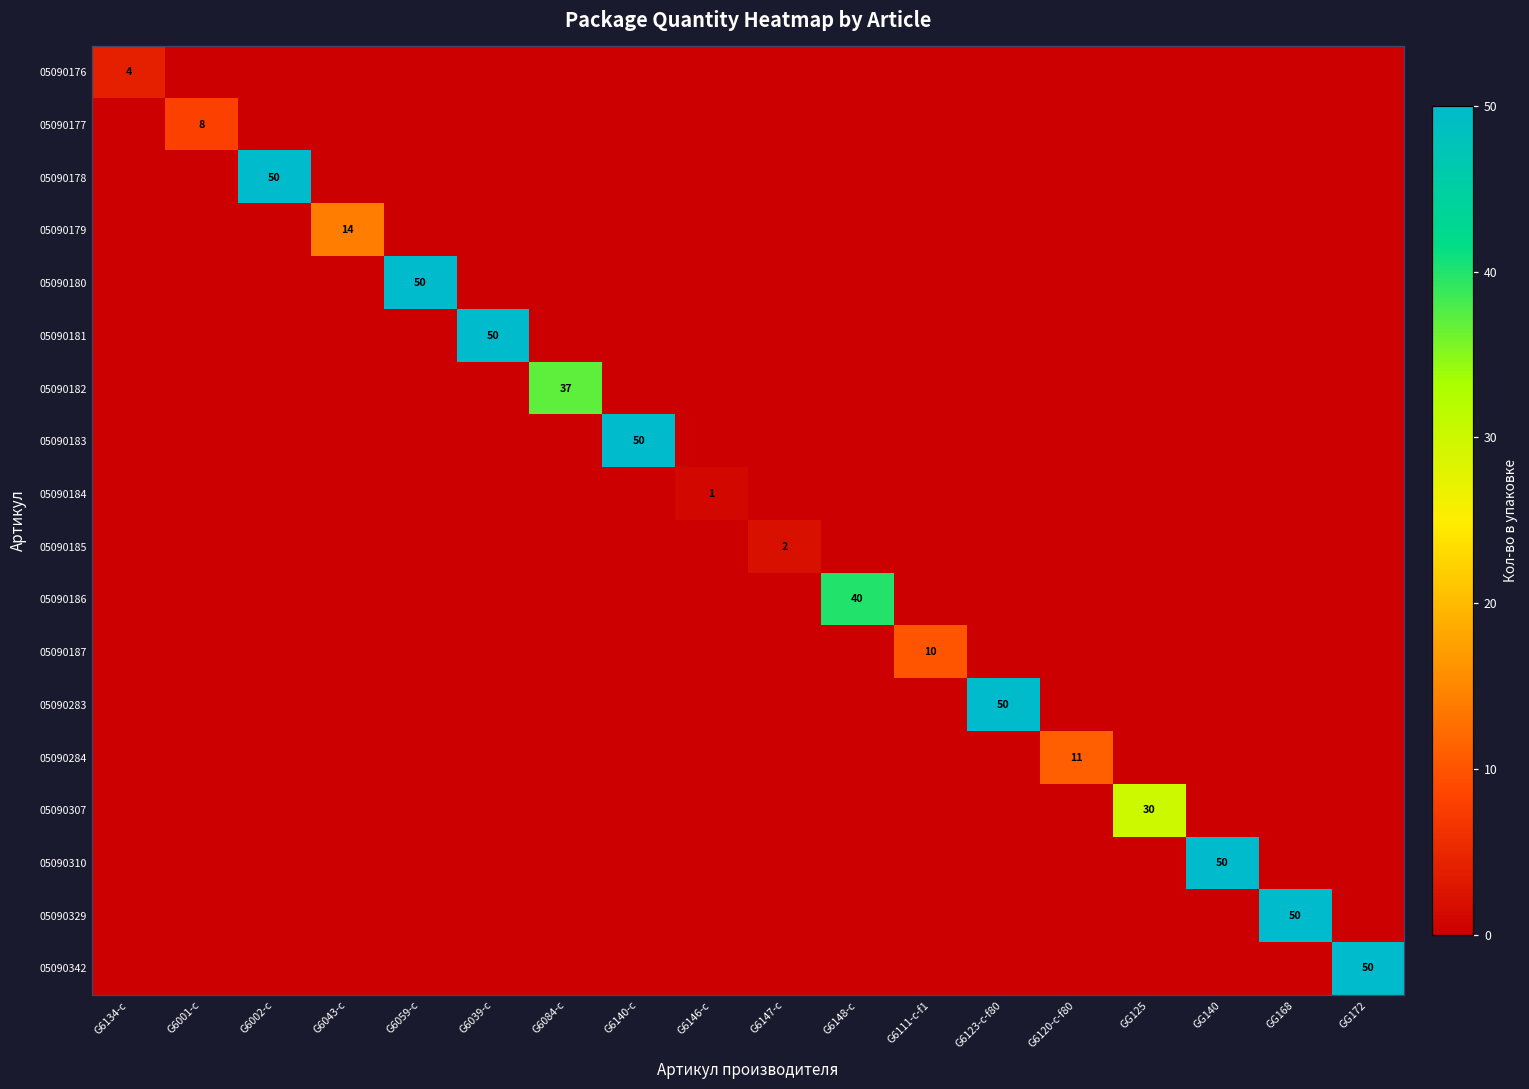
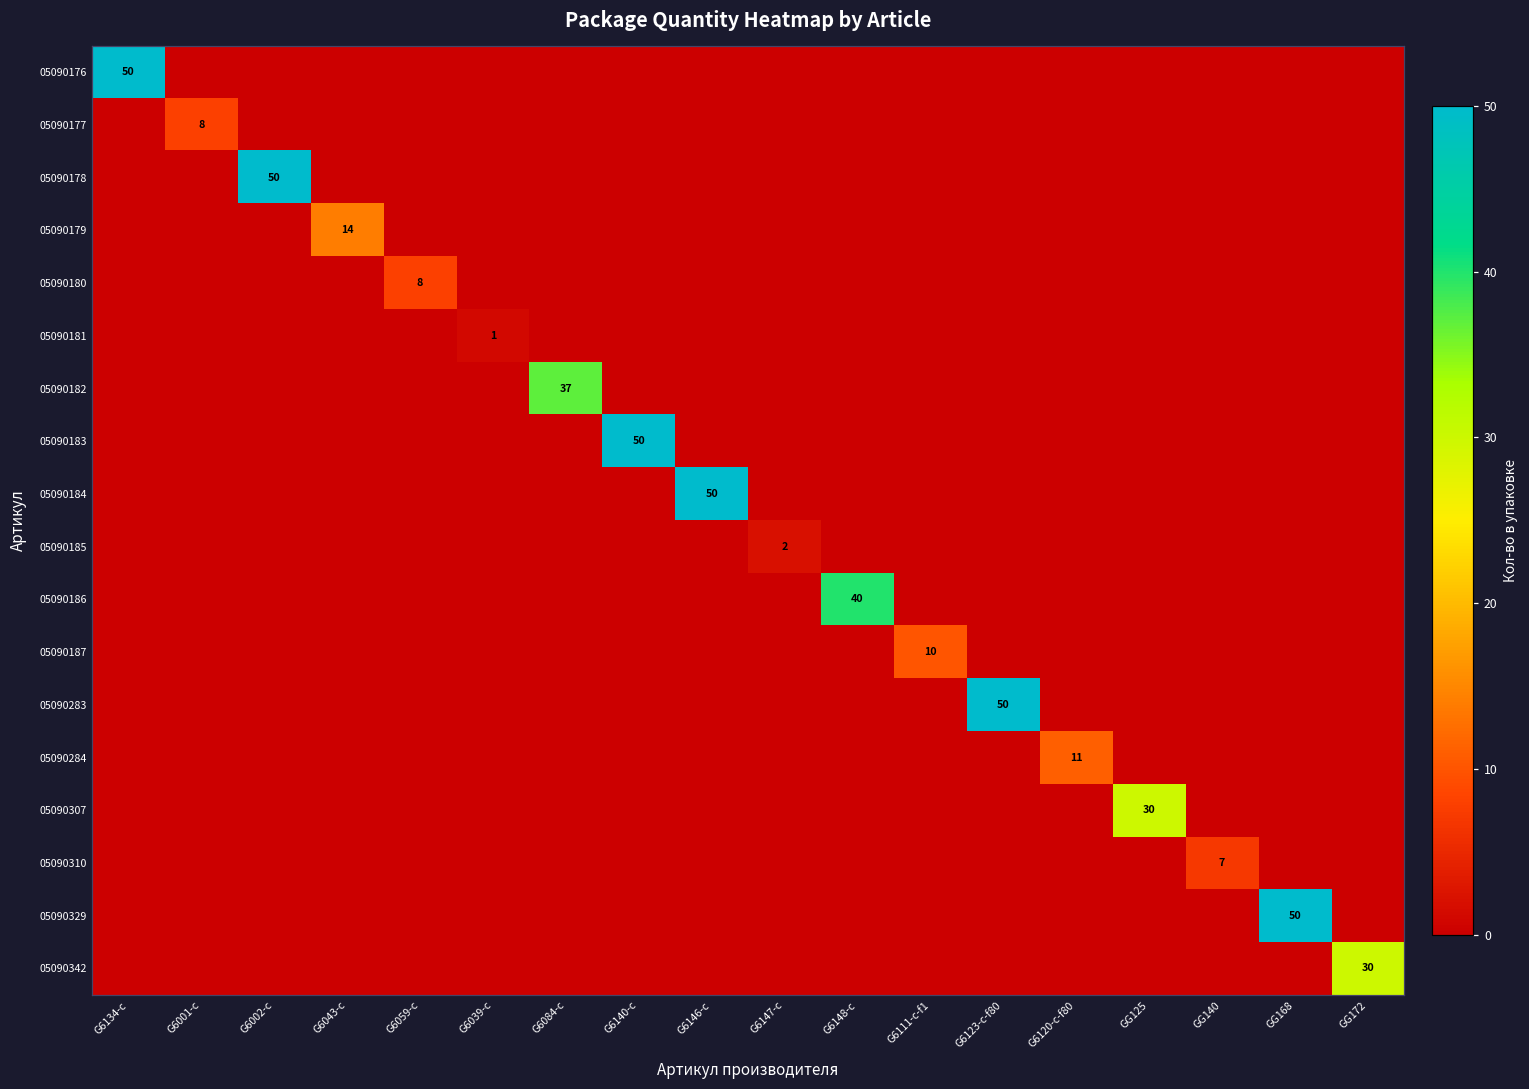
05090176, G6134-c: 4 -> 50
05090180, G6059-c: 50 -> 8
05090181, G6039-c: 50 -> 1
05090184, G6146-c: 1 -> 50
05090310, GG140: 50 -> 7
05090342, GG172: 50 -> 30
